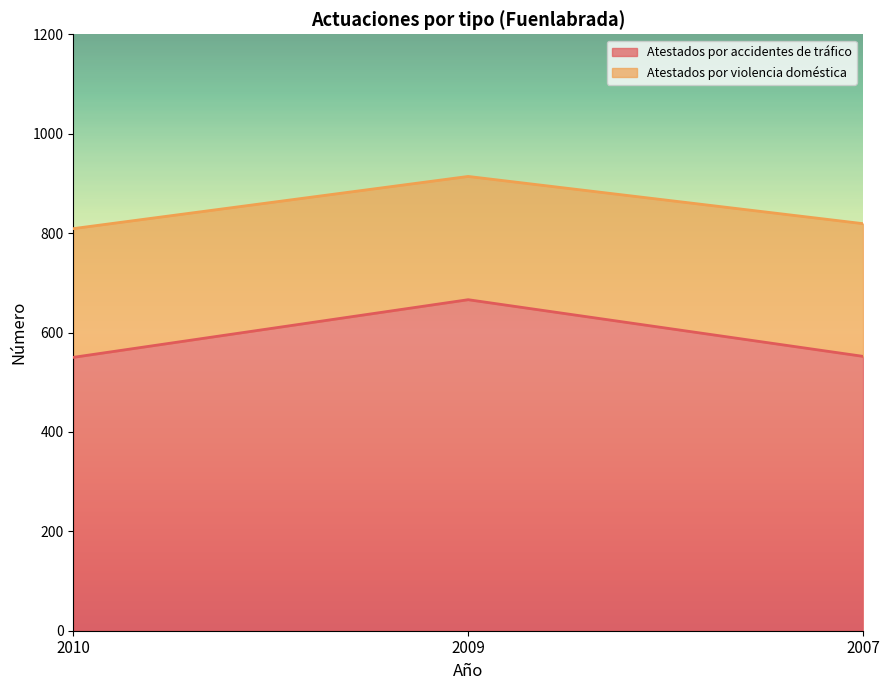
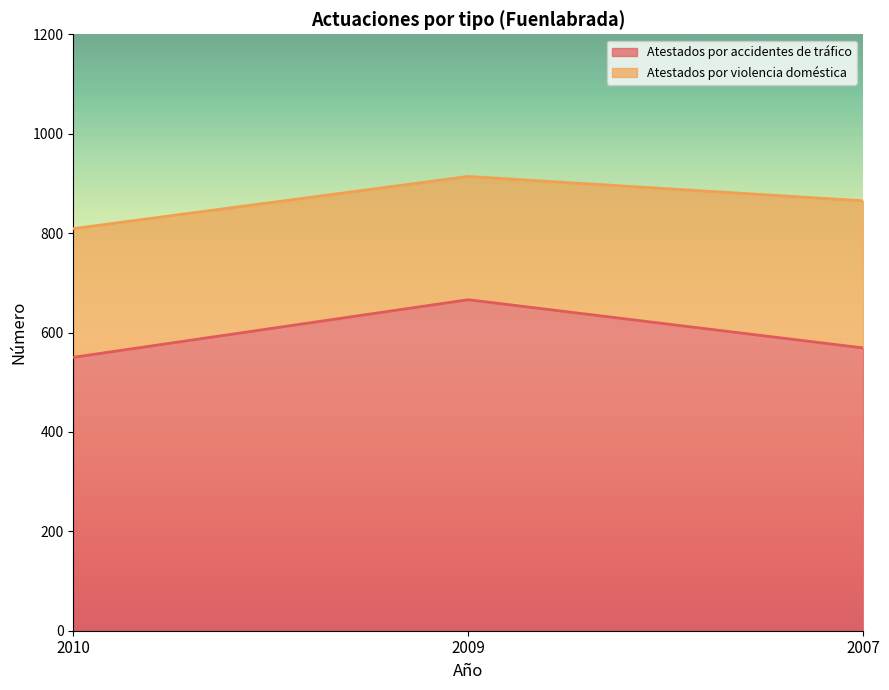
Atestados por accidentes de tráfico, 2007: 550 -> 570
Atestados por violencia doméstica, 2007: 270 -> 300
